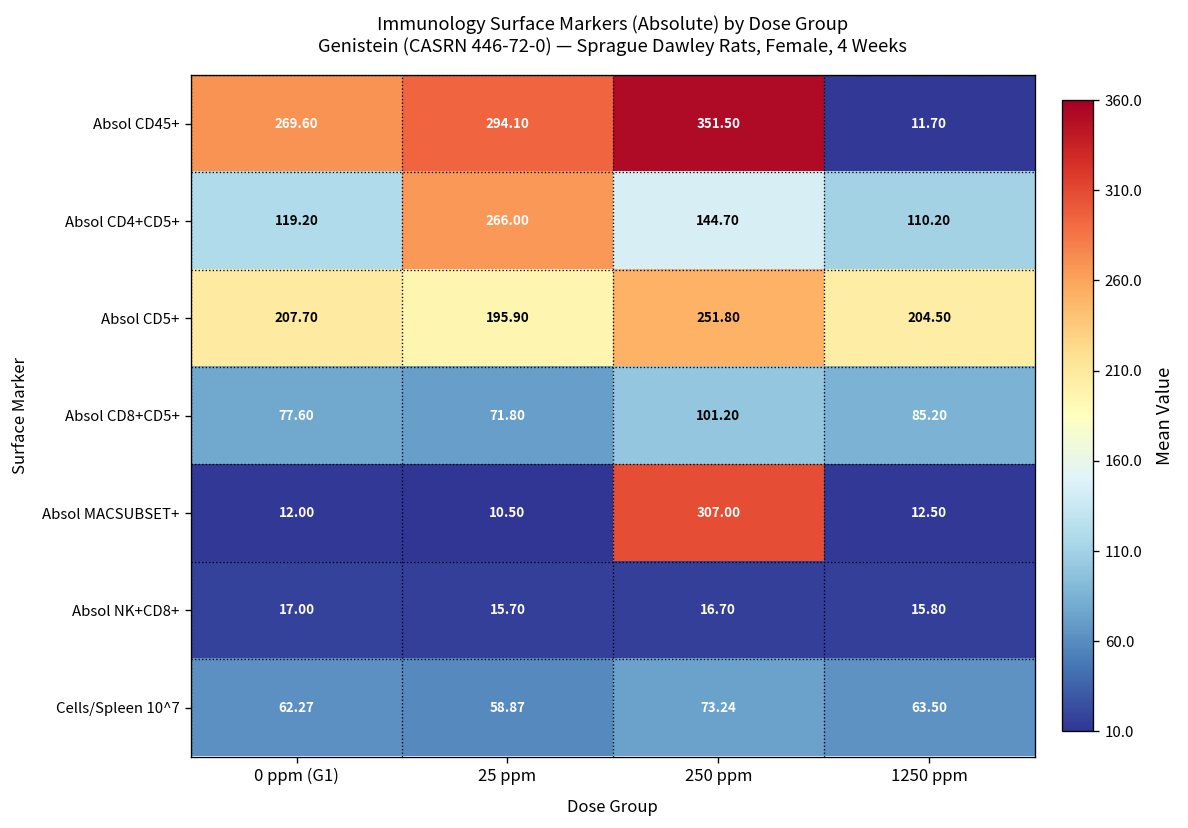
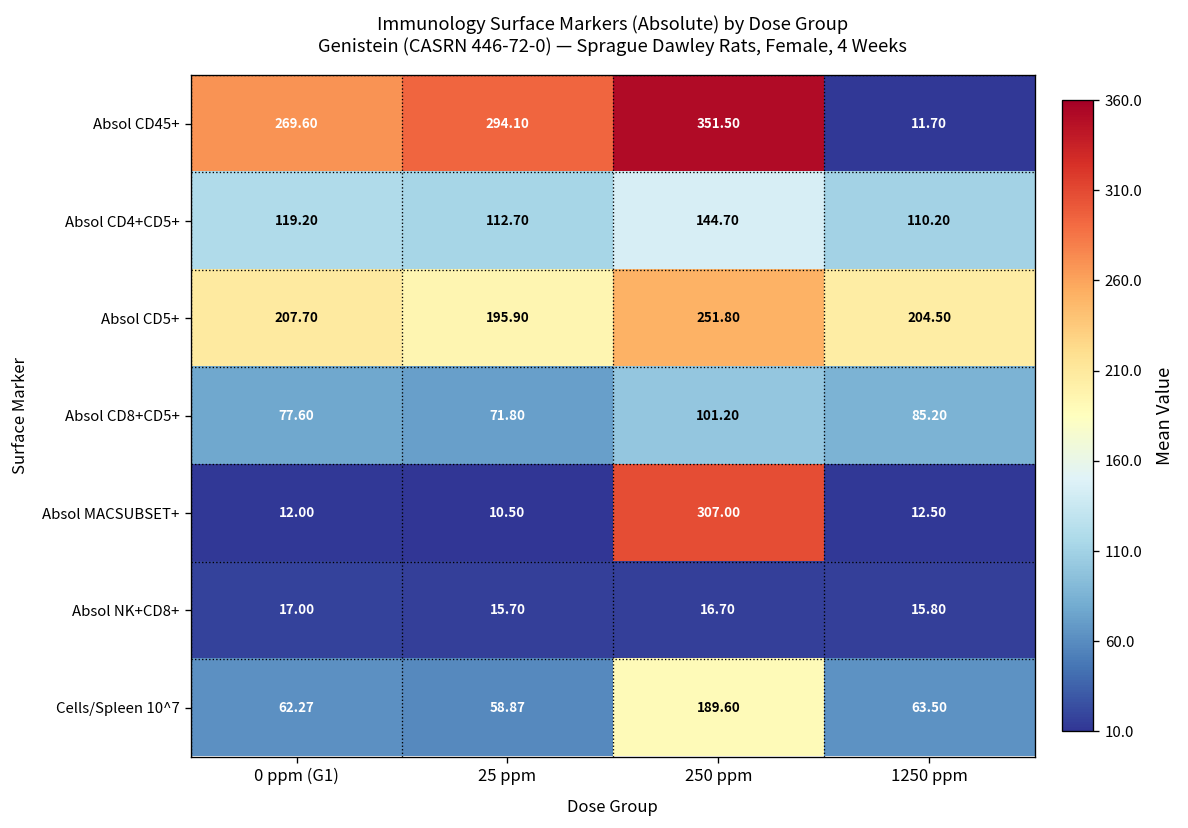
Absol CD4+CD5+, 25 ppm: 266.00 -> 112.70
Cells/Spleen 10^7, 250 ppm: 73.24 -> 189.60
